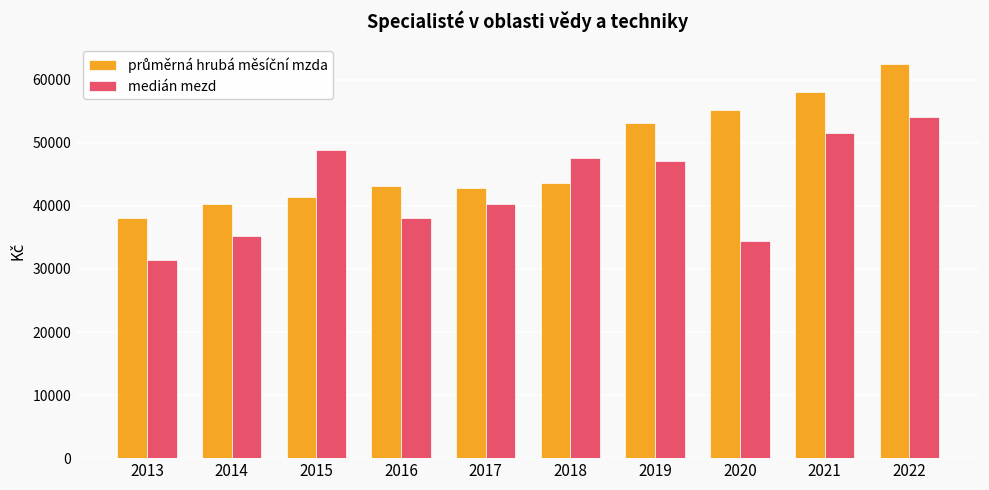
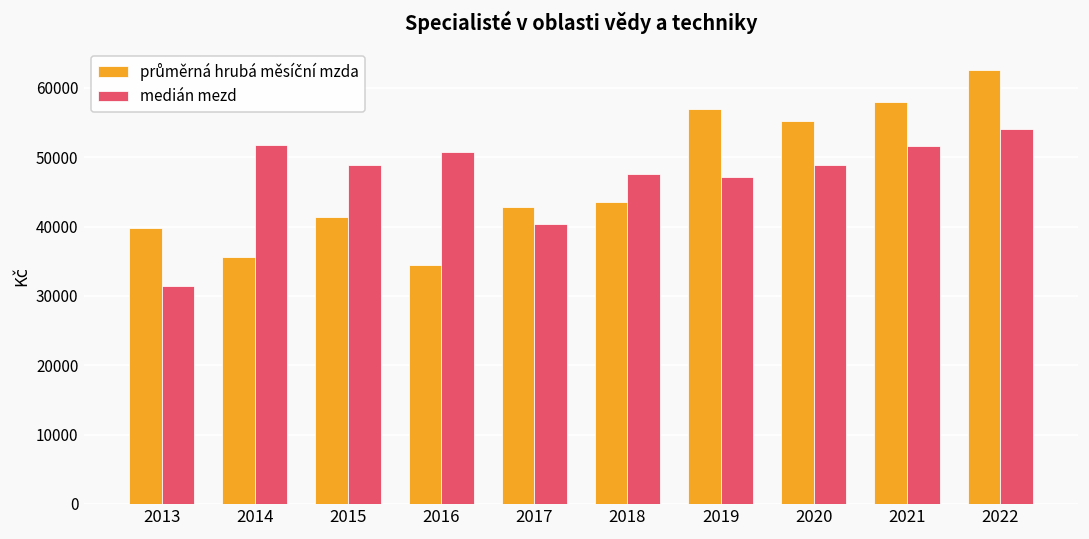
průměrná hrubá měsíční mzda, 2013: 38000 -> 40000
průměrná hrubá měsíční mzda, 2014: 40000 -> 36000
medián mezd, 2014: 35000 -> 52000
průměrná hrubá měsíční mzda, 2016: 43000 -> 34000
medián mezd, 2016: 38000 -> 51000
průměrná hrubá měsíční mzda, 2019: 53000 -> 57000
medián mezd, 2020: 34000 -> 49000
